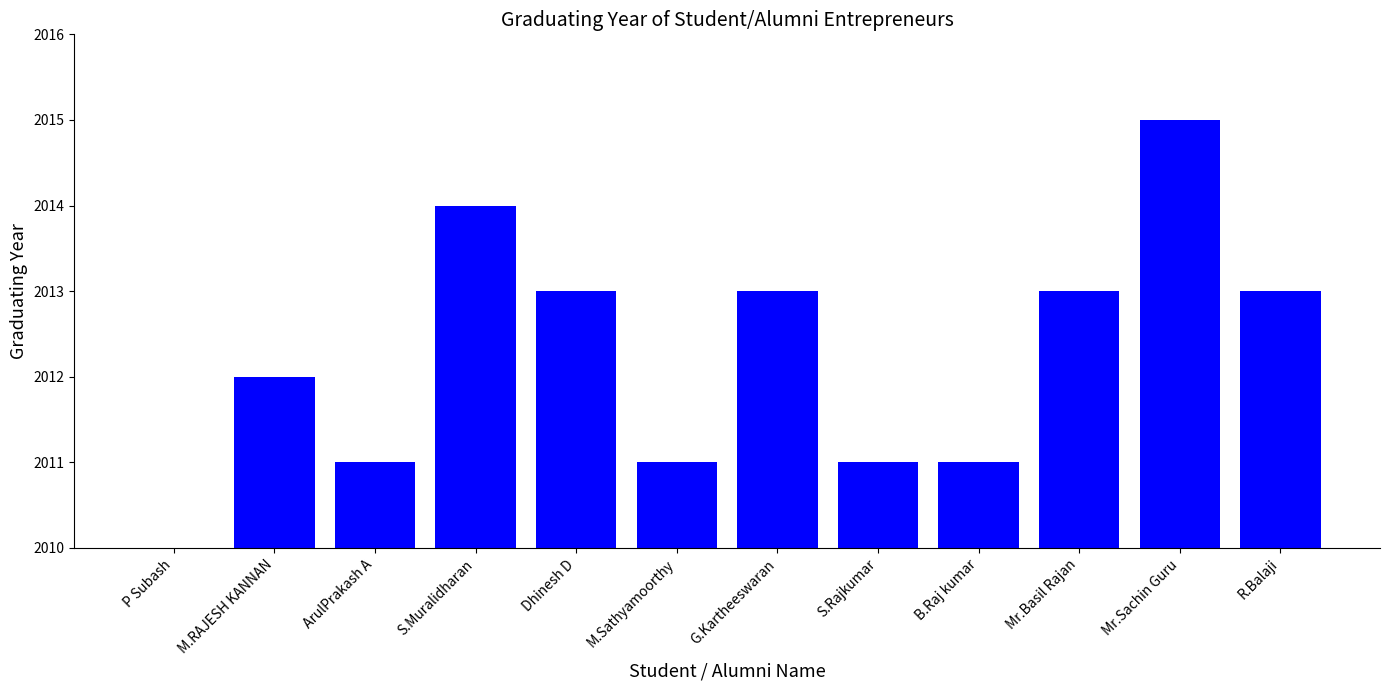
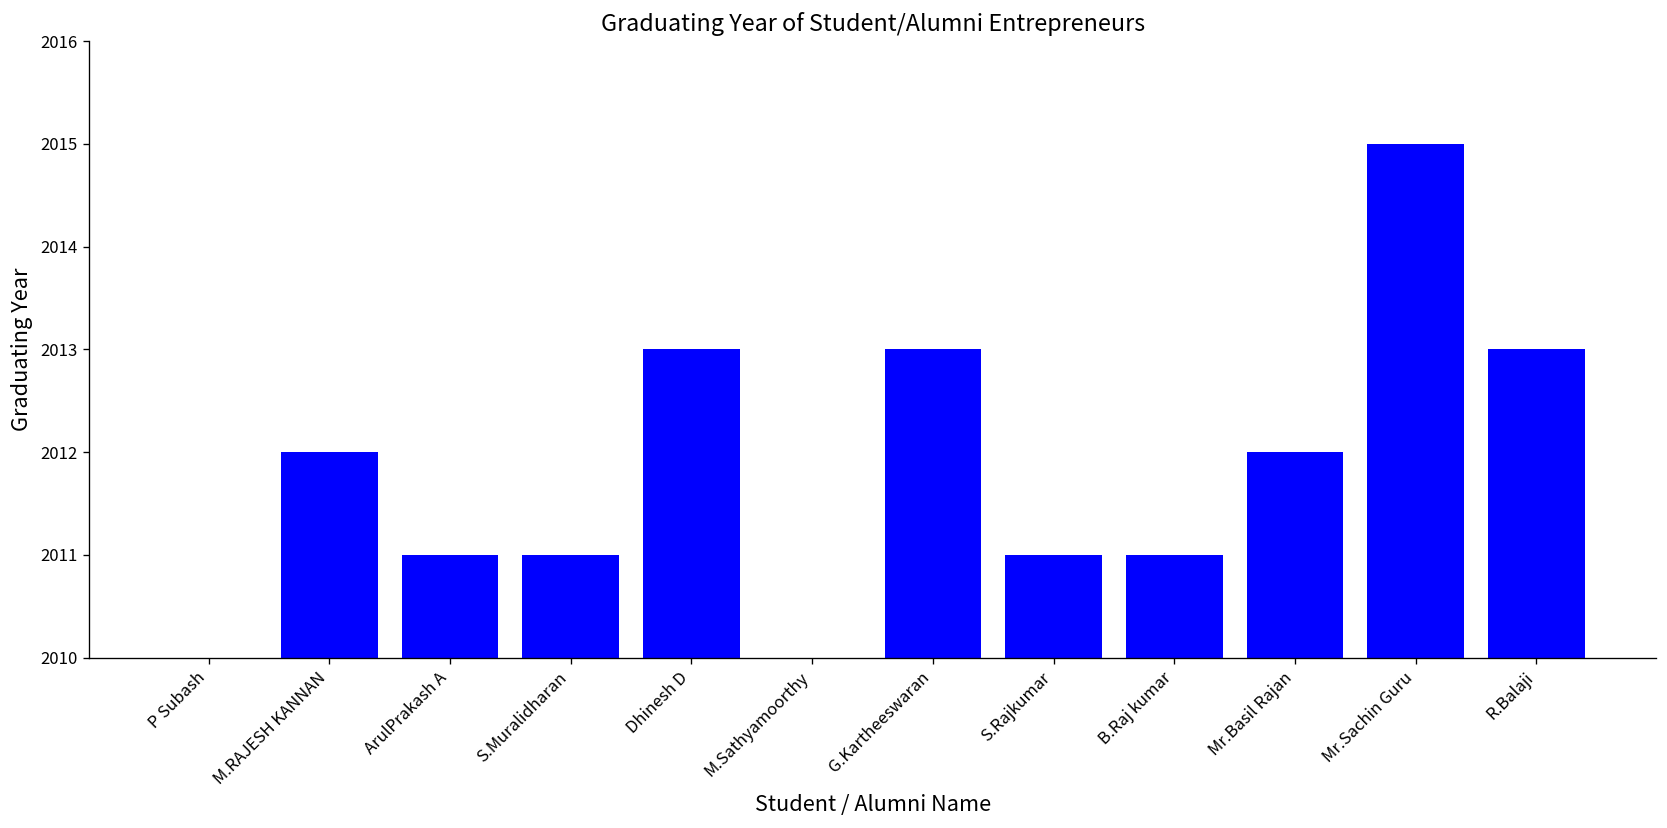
S.Muralidharan: 2014 -> 2011
M.Sathyamoorthy: 2011 -> 2010
Mr.Basil Rajan: 2013 -> 2012
